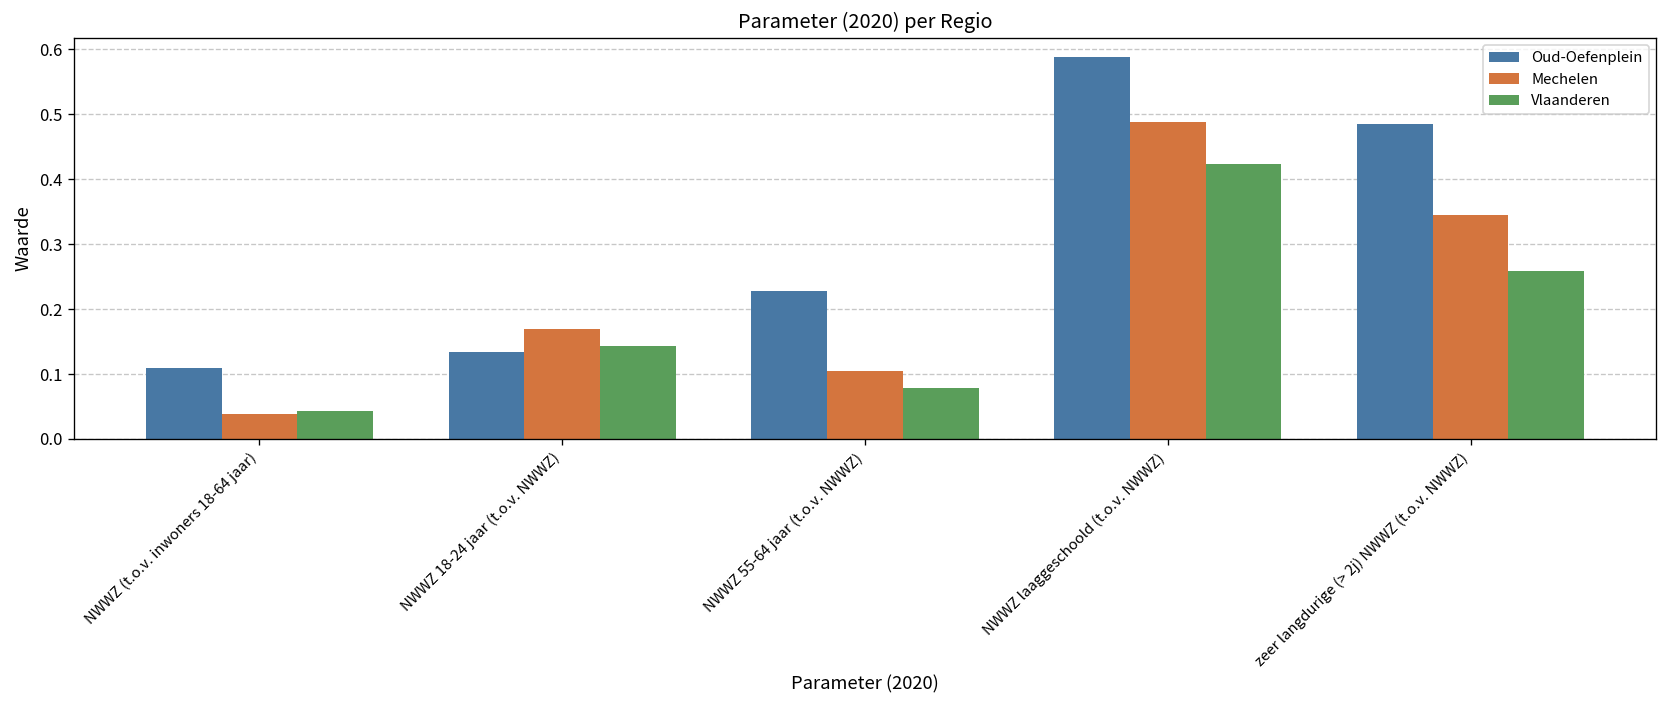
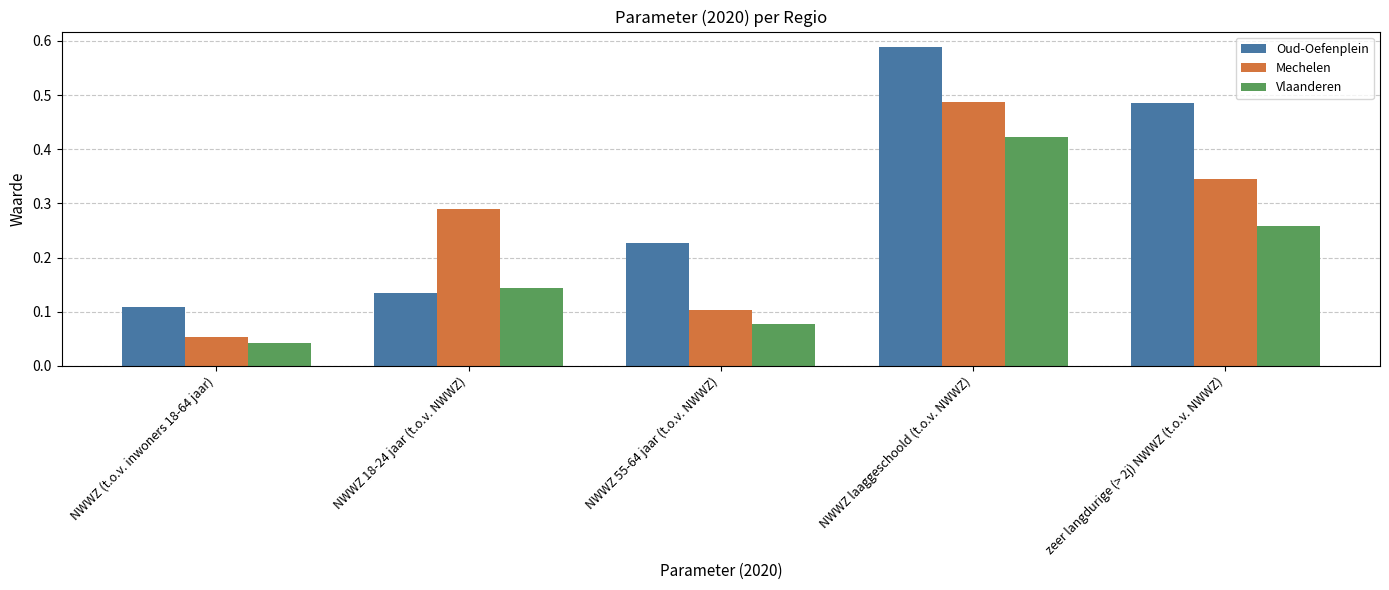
Mechelen, NWWZ (t.o.v. inwoners 18-64 jaar): 0.04 -> 0.05
Mechelen, NWWZ 18-24 jaar (t.o.v. NWWZ): 0.17 -> 0.29
